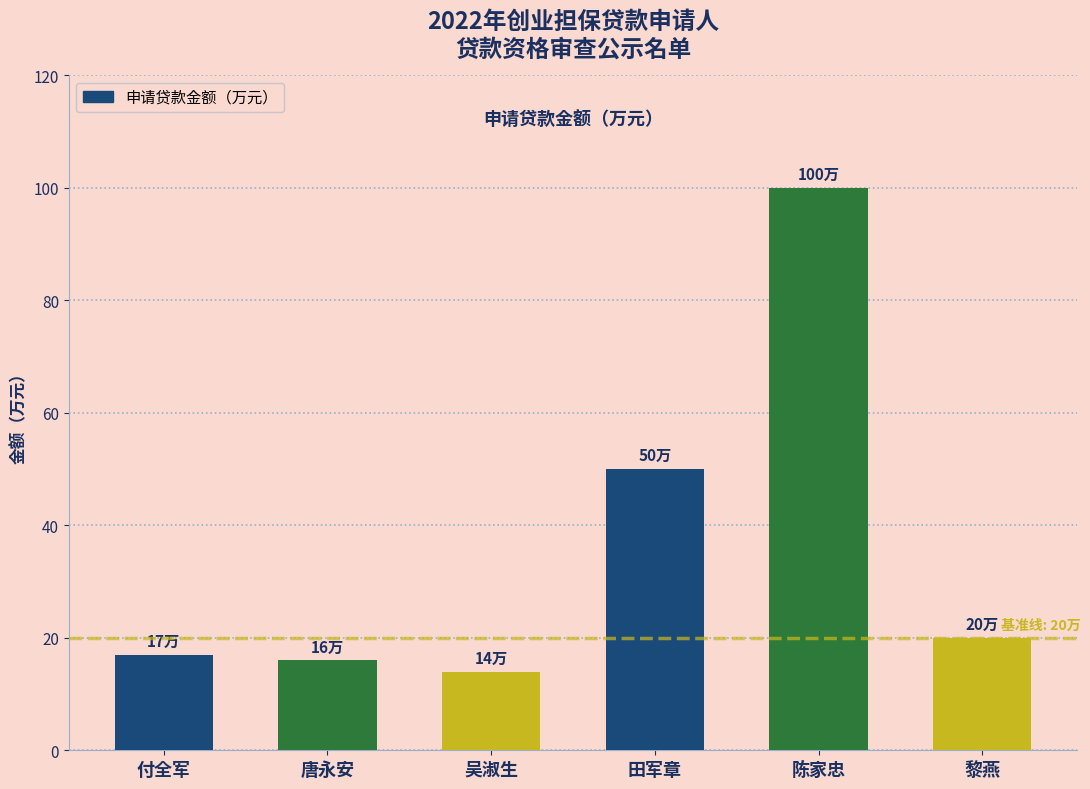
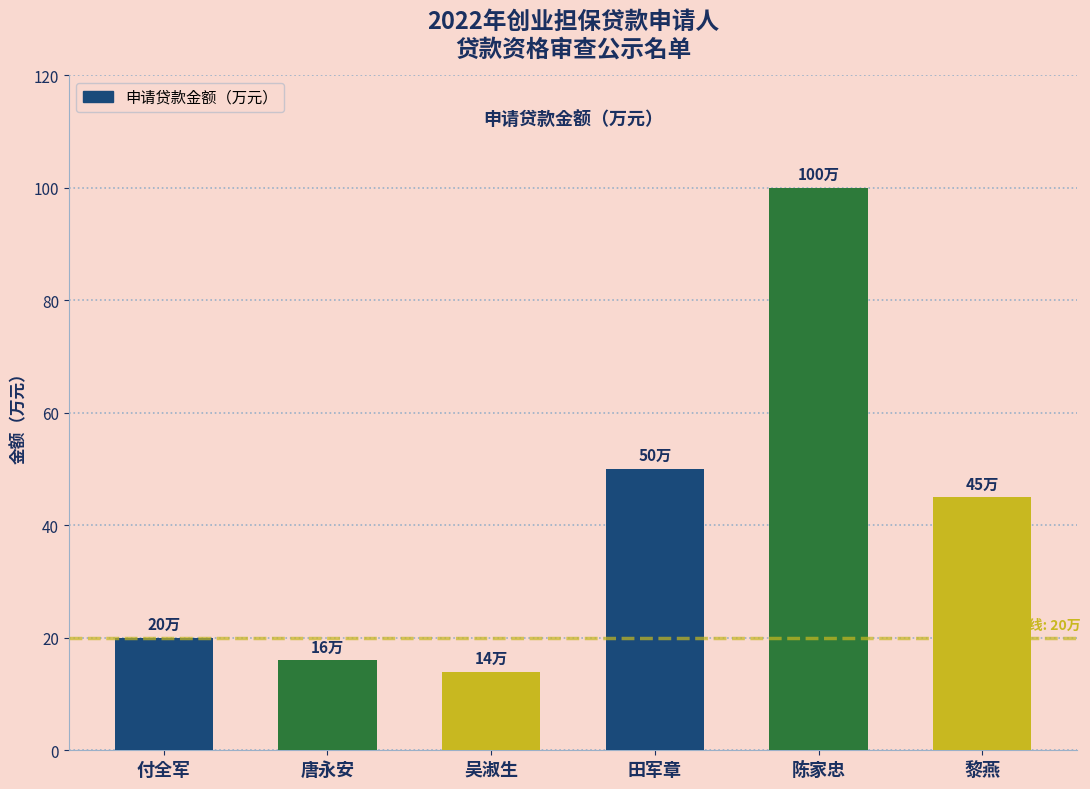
付全军: 17万 -> 20万
黎燕: 20万 -> 45万
